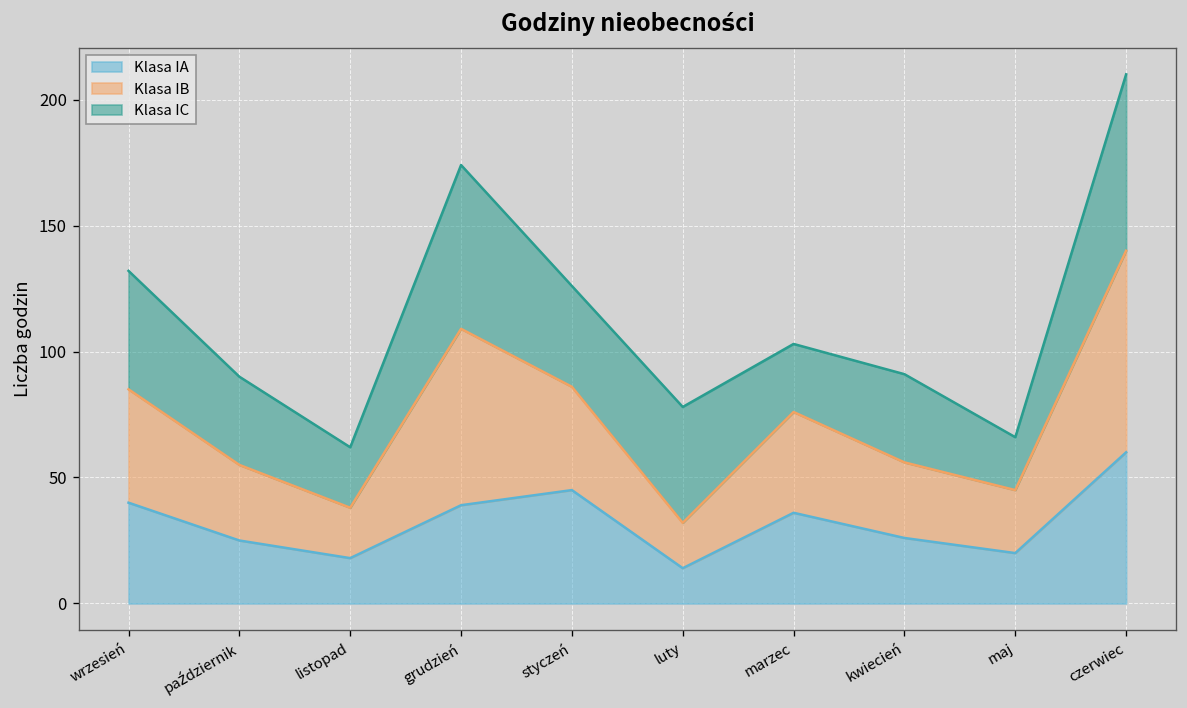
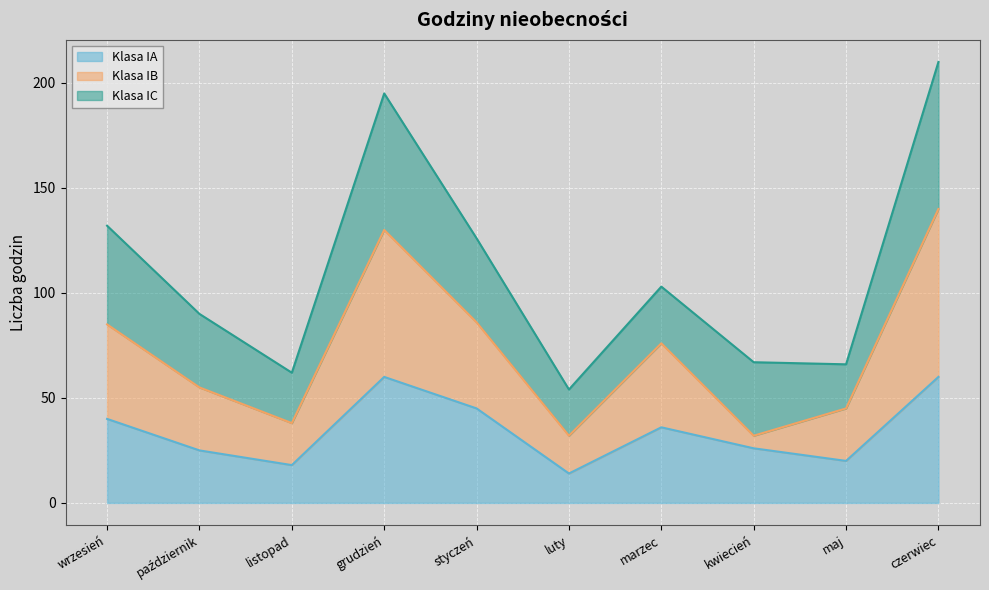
Klasa IA, grudzień: 39 -> 60
Klasa IC, luty: 46 -> 22
Klasa IB, kwiecień: 30 -> 6
